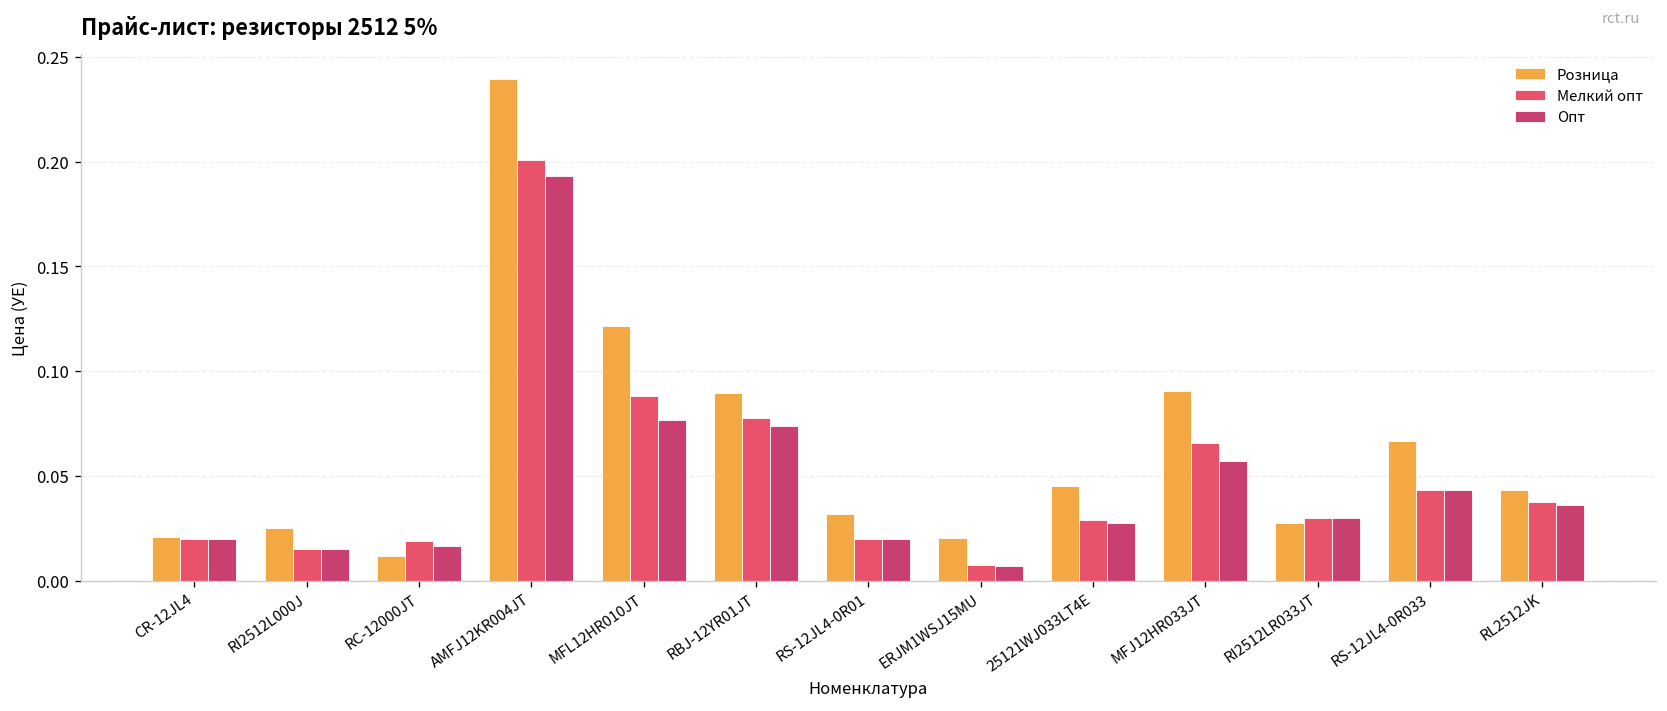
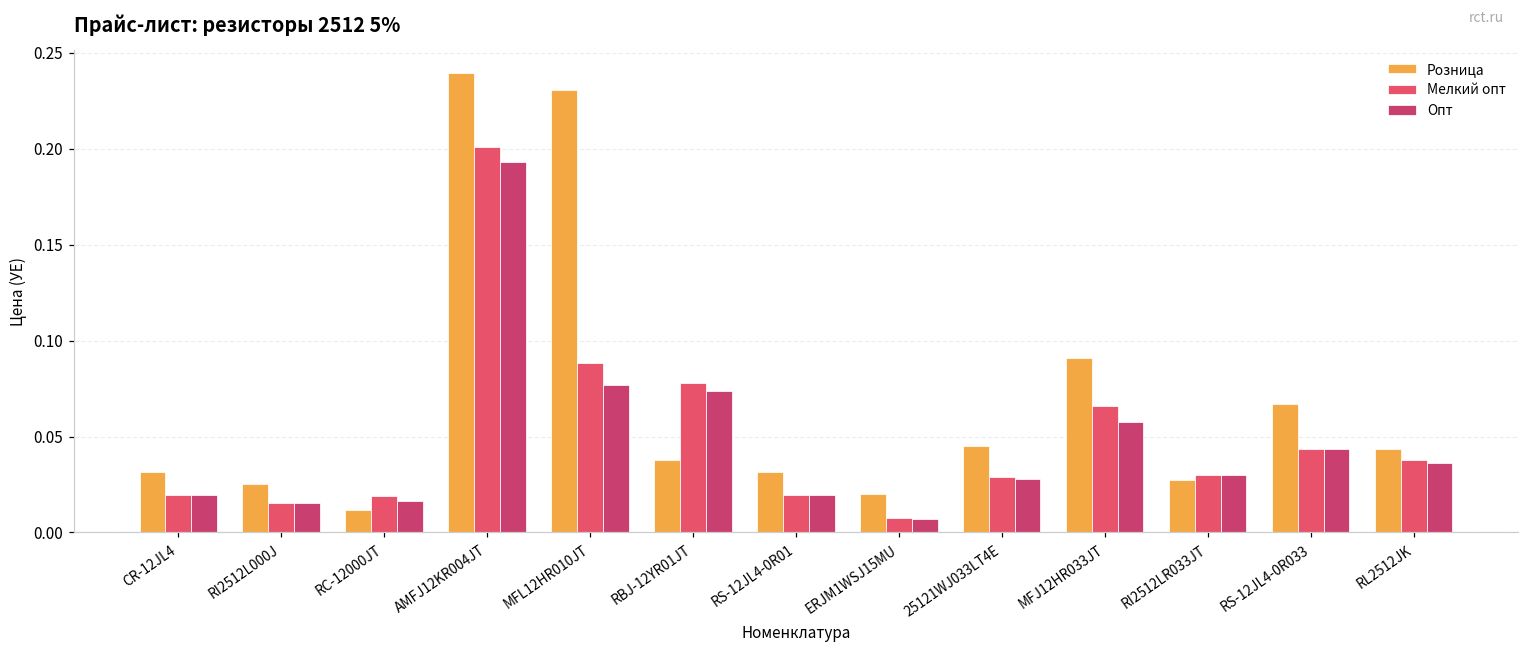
Розница, CR-12JL4: 0.021 -> 0.032
Розница, MFL12HR010JT: 0.122 -> 0.230
Розница, RBJ-12YR01JT: 0.090 -> 0.038
